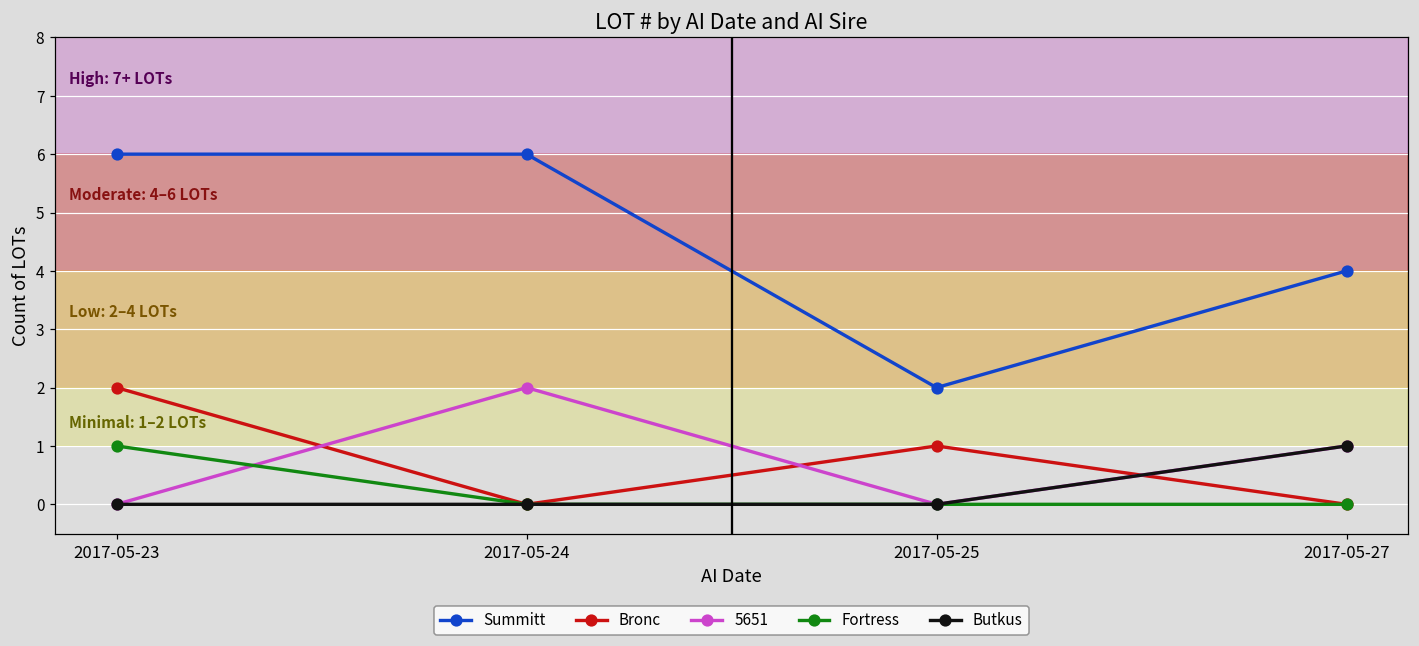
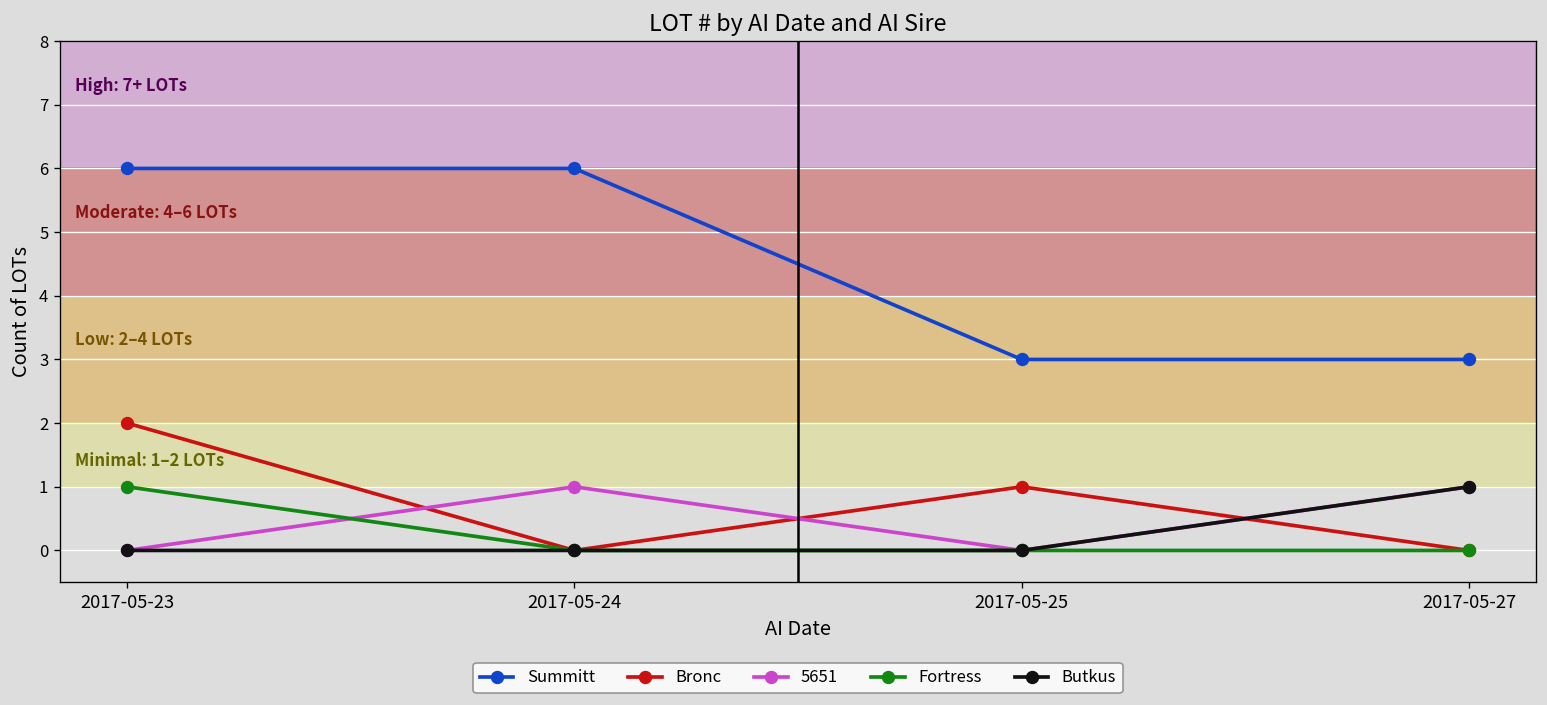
5651, 2017-05-24: 2 -> 1
Summitt, 2017-05-25: 2 -> 3
Summitt, 2017-05-27: 4 -> 3
